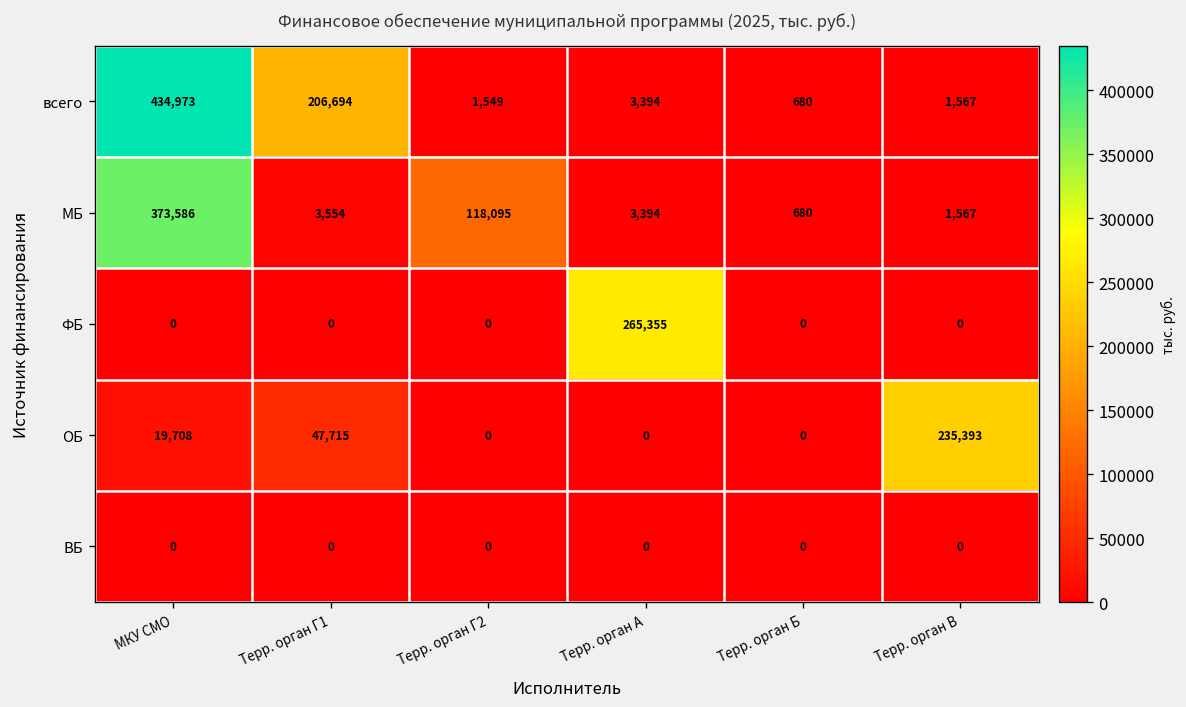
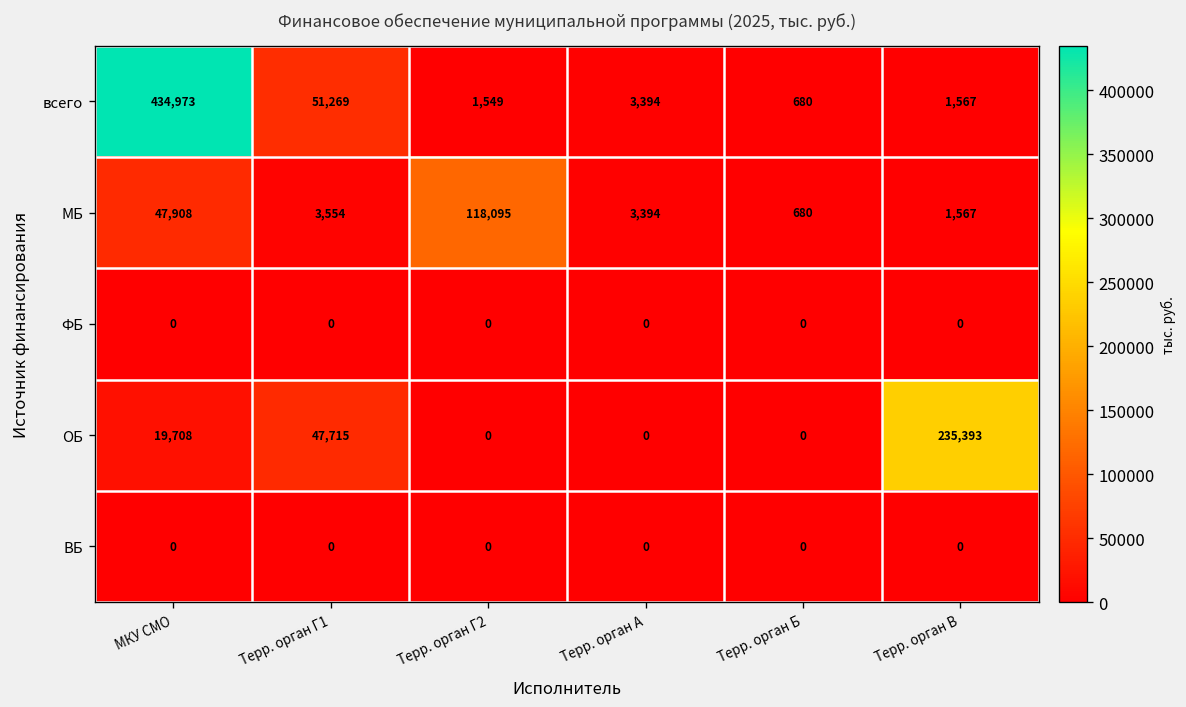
всего, Терр. орган Г1: 206,694 -> 51,269
МБ, МКУ СМО: 373,586 -> 47,908
ФБ, Терр. орган А: 265,355 -> 0
